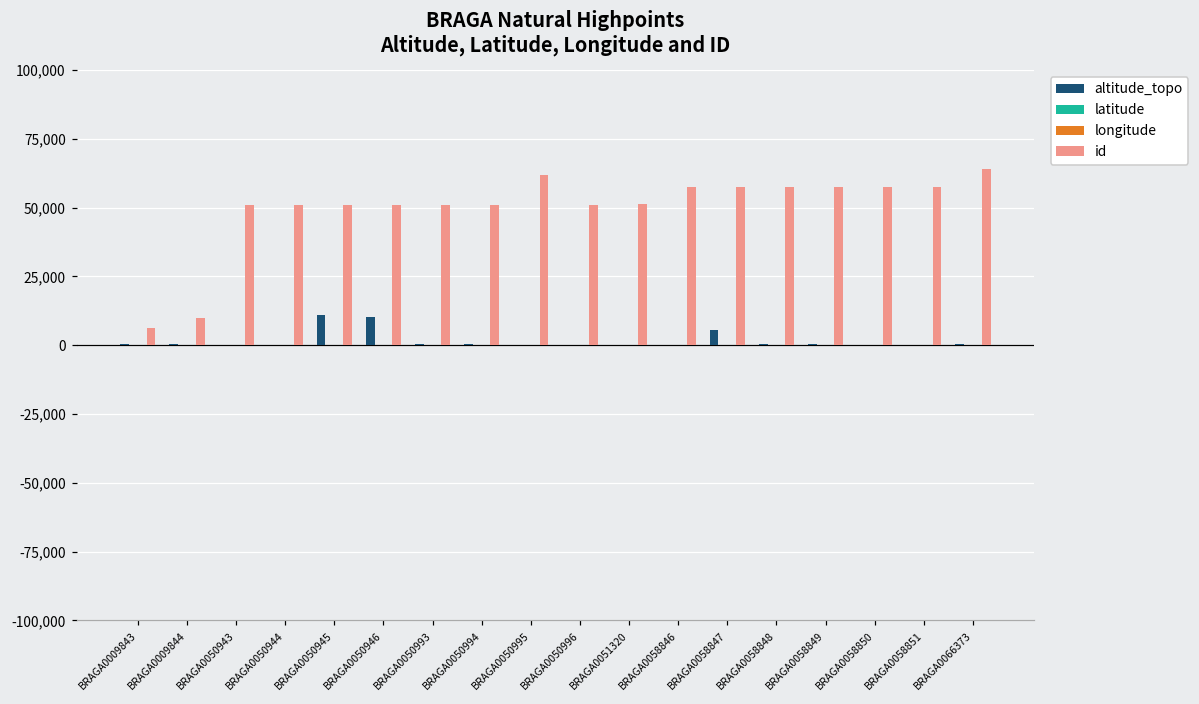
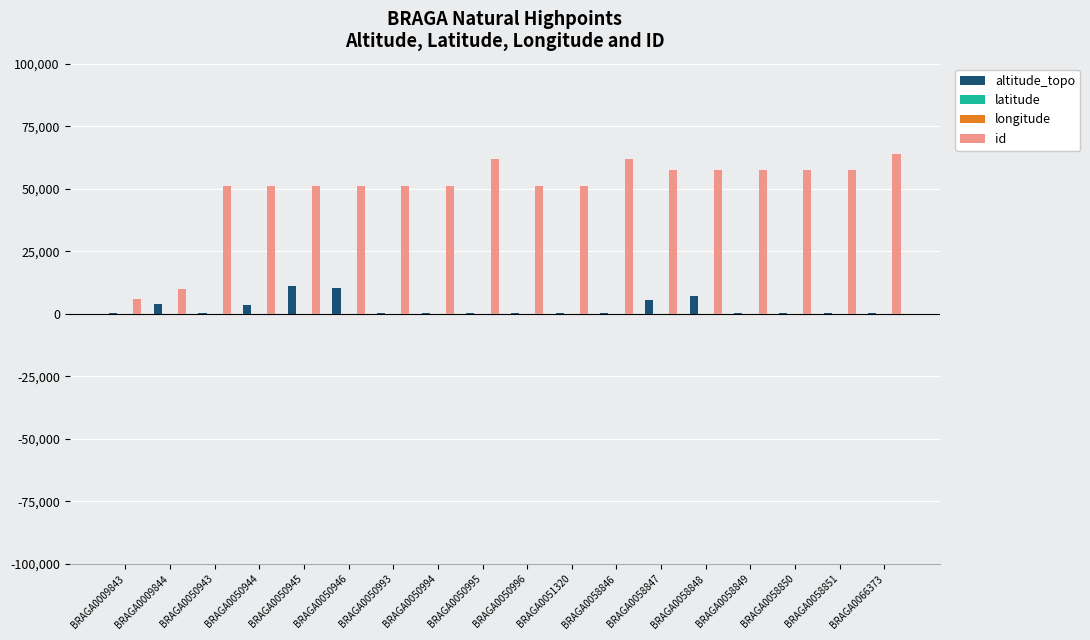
altitude_topo, BRAGA0009844: 0 -> 4,000
altitude_topo, BRAGA0050944: 0 -> 4,000
id, BRAGA0058846: 58,000 -> 62,000
altitude_topo, BRAGA0058848: 0 -> 7,000
